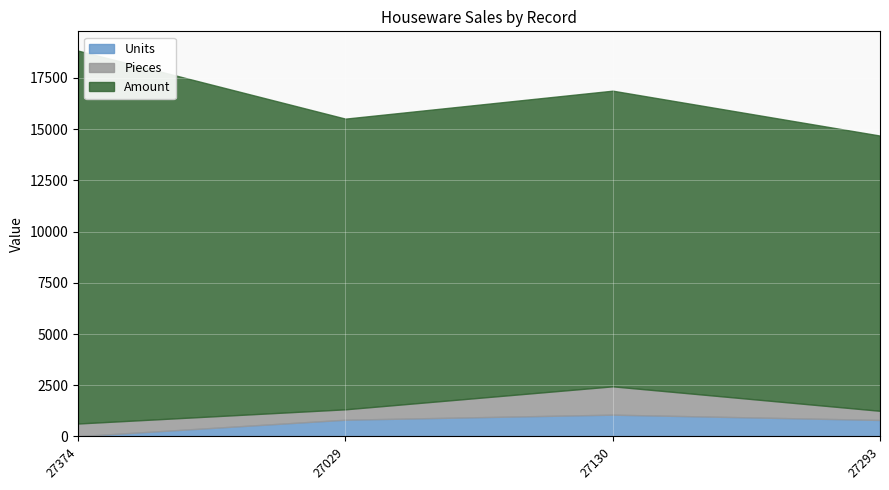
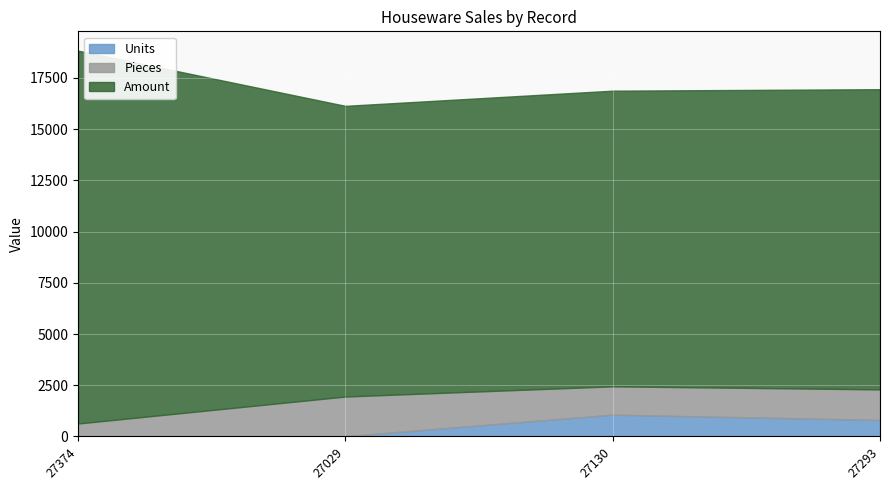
Units, 27029: 800 -> 0
Pieces, 27029: 500 -> 1900
Pieces, 27293: 400 -> 1500
Amount, 27293: 13400 -> 14700
